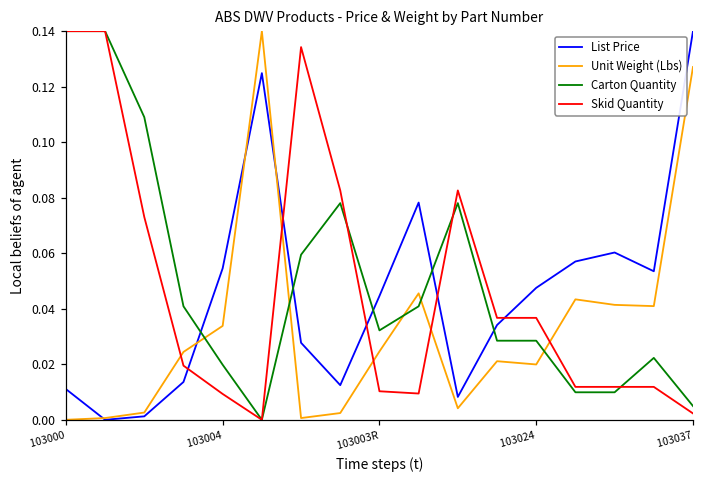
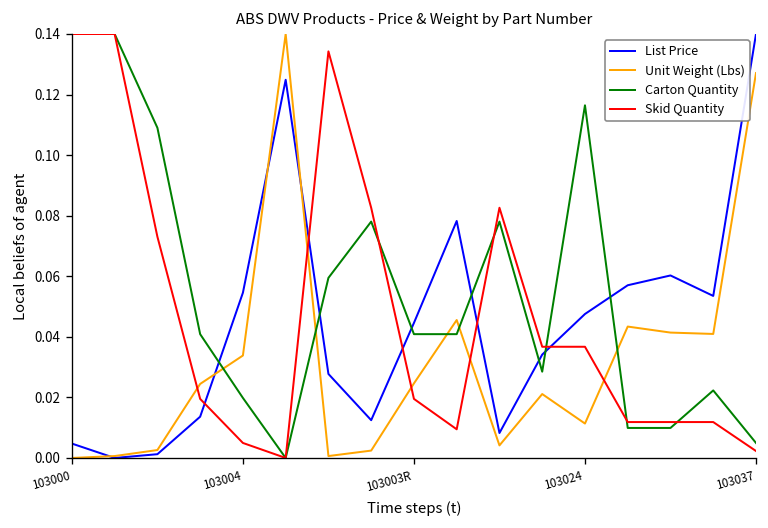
List Price, 103000: 0.011 -> 0.005
Skid Quantity, 103004: 0.009 -> 0.005
Carton Quantity, 103003R: 0.032 -> 0.041
Skid Quantity, 103003R: 0.010 -> 0.020
Unit Weight (Lbs), 103024: 0.020 -> 0.011
Carton Quantity, 103024: 0.028 -> 0.116
